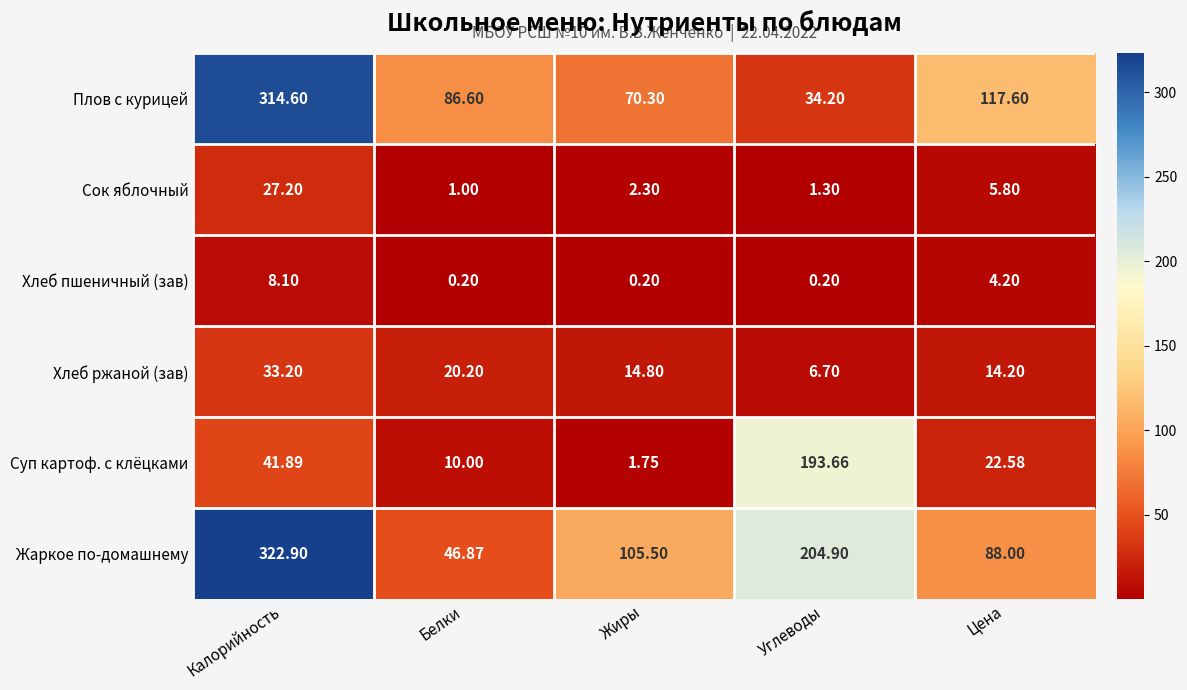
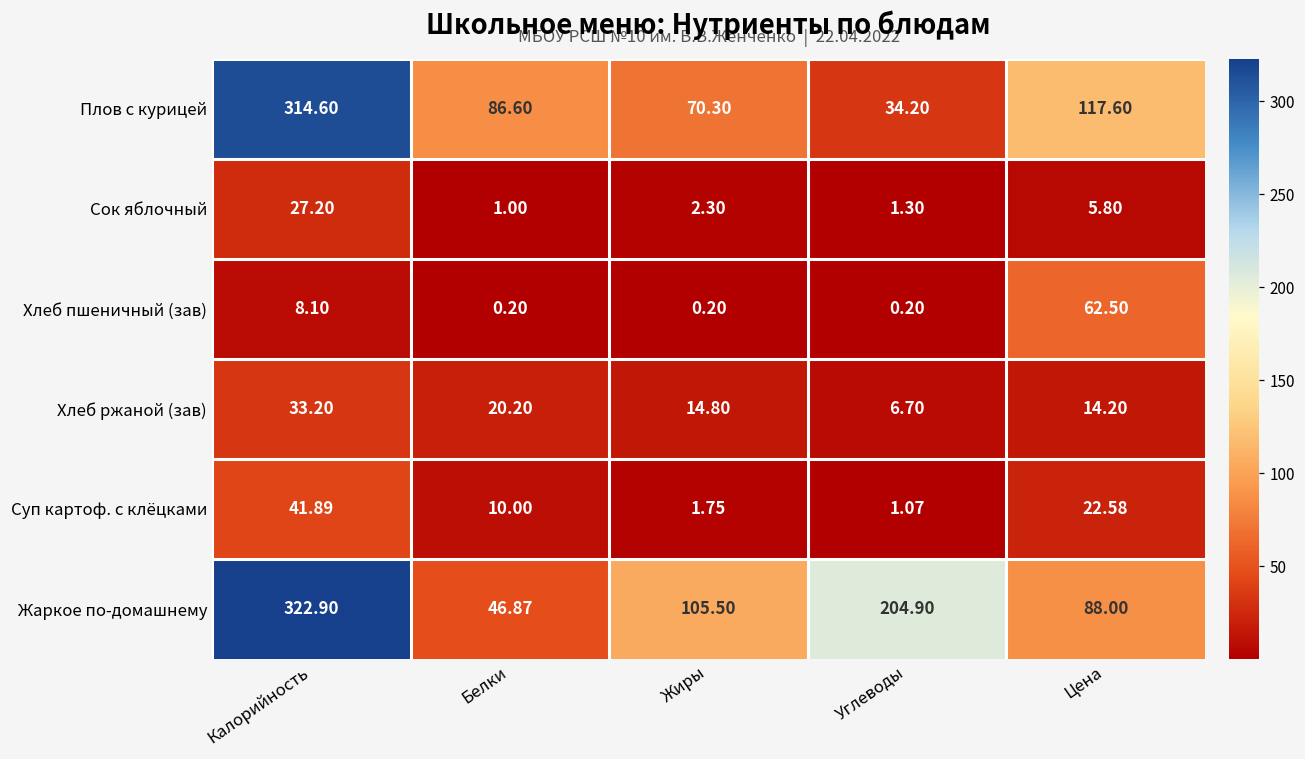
Хлеб пшеничный (зав), Цена: 4.20 -> 62.50
Суп картоф. с клёцками, Углеводы: 193.66 -> 1.07
